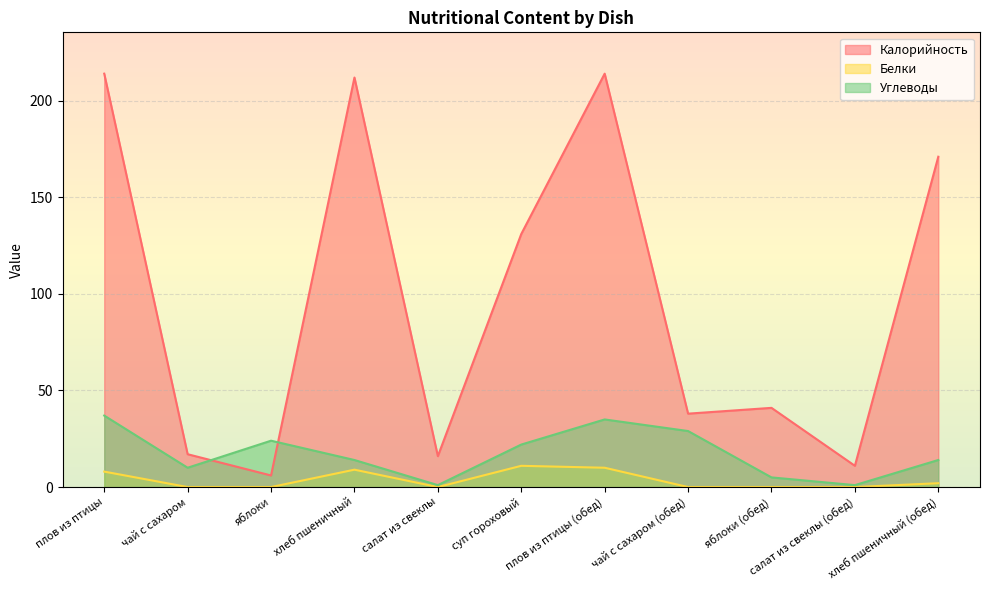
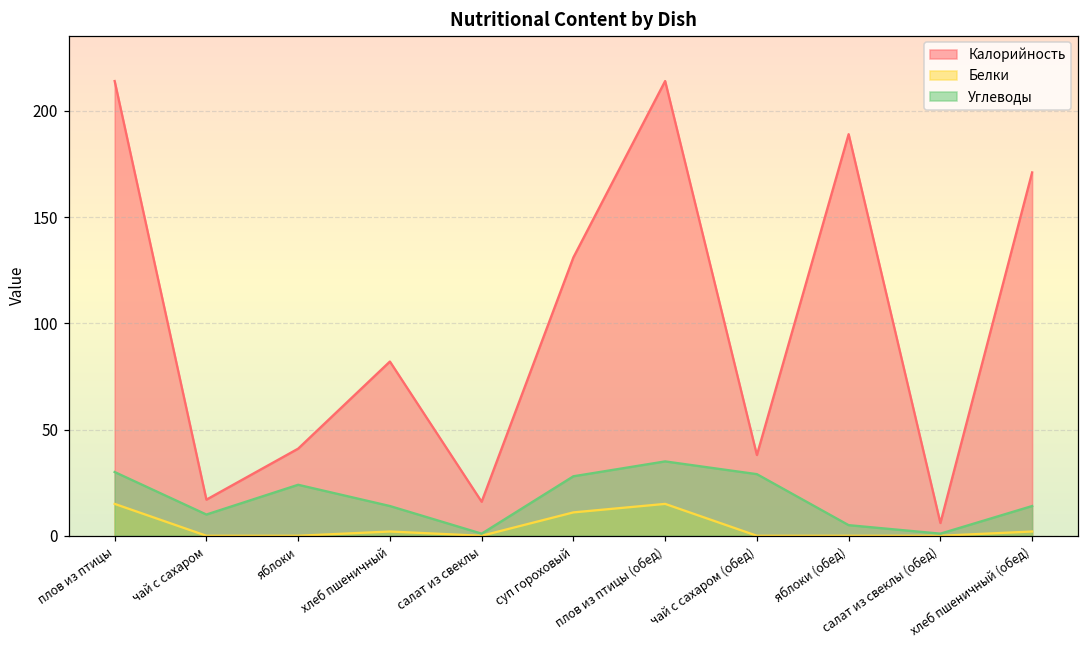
Белки, плов из птицы: 8 -> 15
Углеводы, плов из птицы: 37 -> 30
Калорийность, яблоки: 6 -> 41
Калорийность, хлеб пшеничный: 212 -> 82
Белки, хлеб пшеничный: 9 -> 2
Углеводы, суп гороховый: 22 -> 28
Белки, плов из птицы (обед): 10 -> 15
Калорийность, яблоки (обед): 41 -> 189
Калорийность, салат из свеклы (обед): 11 -> 6
